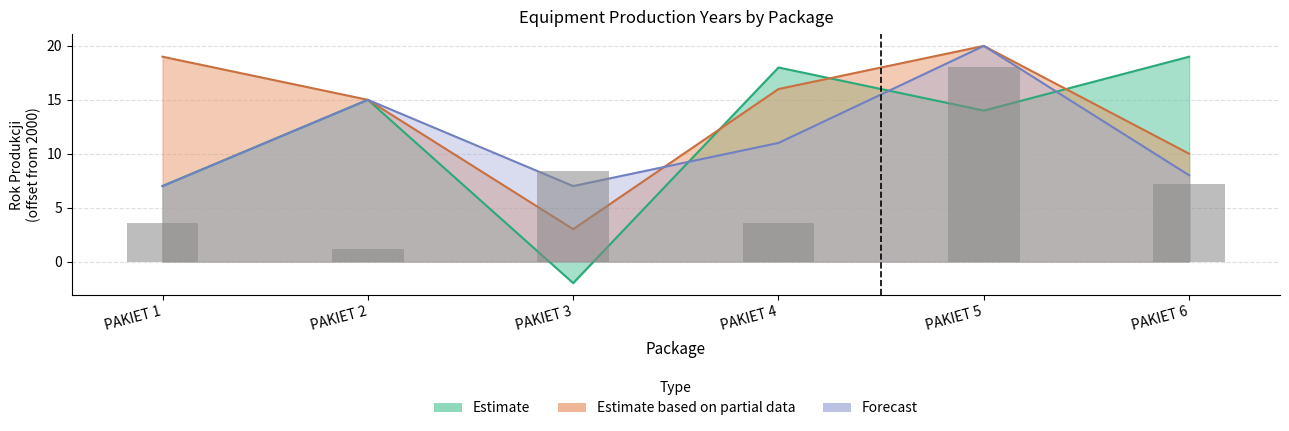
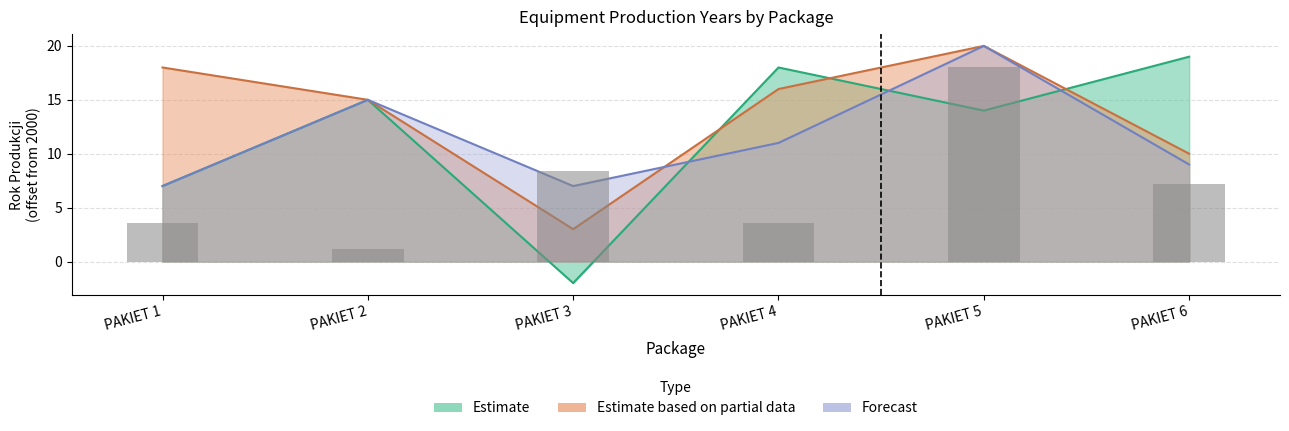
Estimate based on partial data, PAKIET 1: 19.0 -> 18.0
Forecast, PAKIET 6: 8.0 -> 9.0
